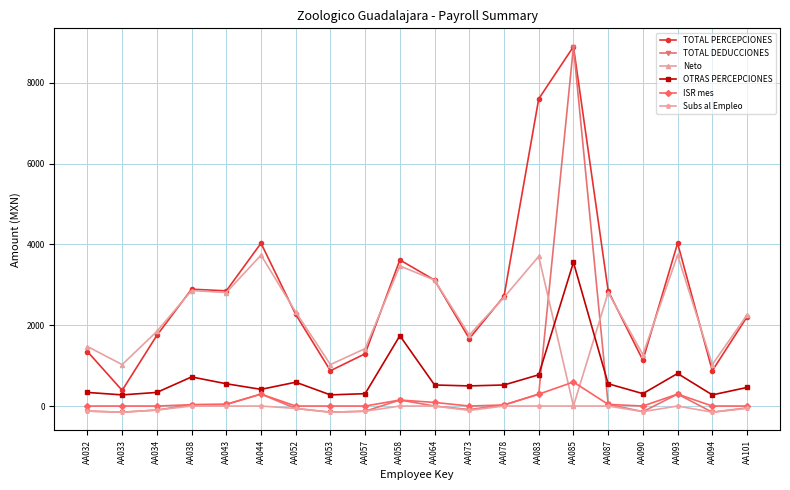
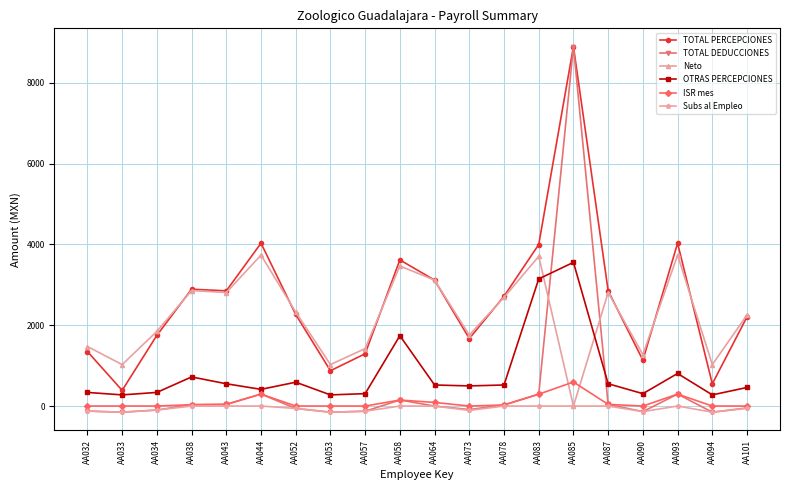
TOTAL PERCEPCIONES, AA083: 7600 -> 4000
OTRAS PERCEPCIONES, AA083: 800 -> 3100
TOTAL PERCEPCIONES, AA094: 900 -> 500
